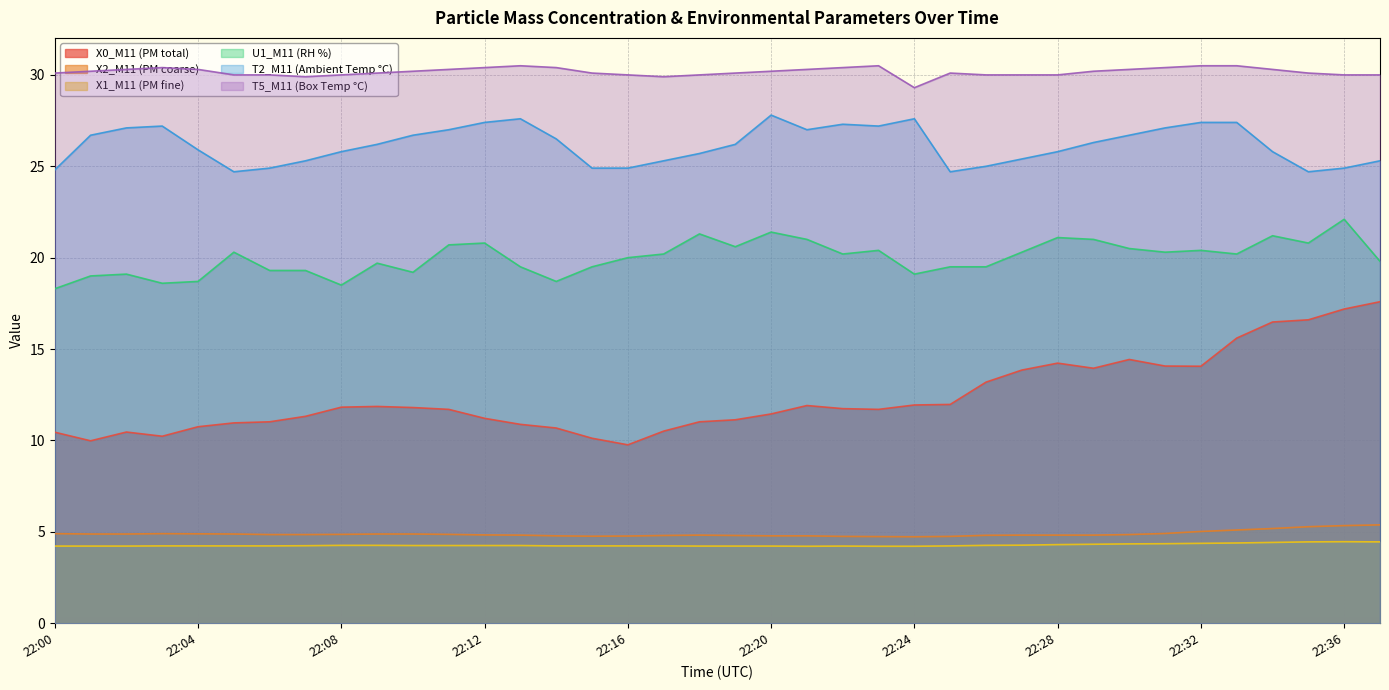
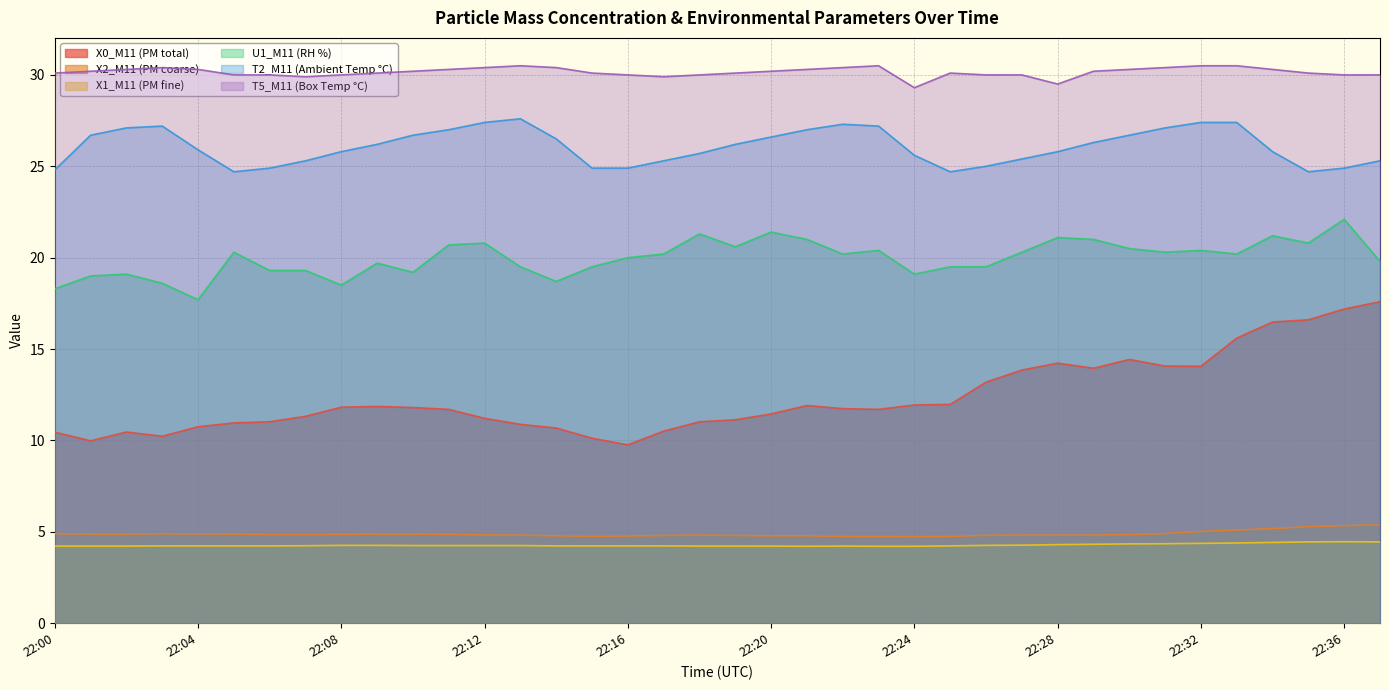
U1_M11 (RH %), 22:04: 18.7 -> 17.7
T2_M11 (Ambient Temp °C), 22:20: 27.8 -> 26.6
T2_M11 (Ambient Temp °C), 22:24: 27.6 -> 25.6
T5_M11 (Box Temp °C), 22:28: 30.0 -> 29.5
